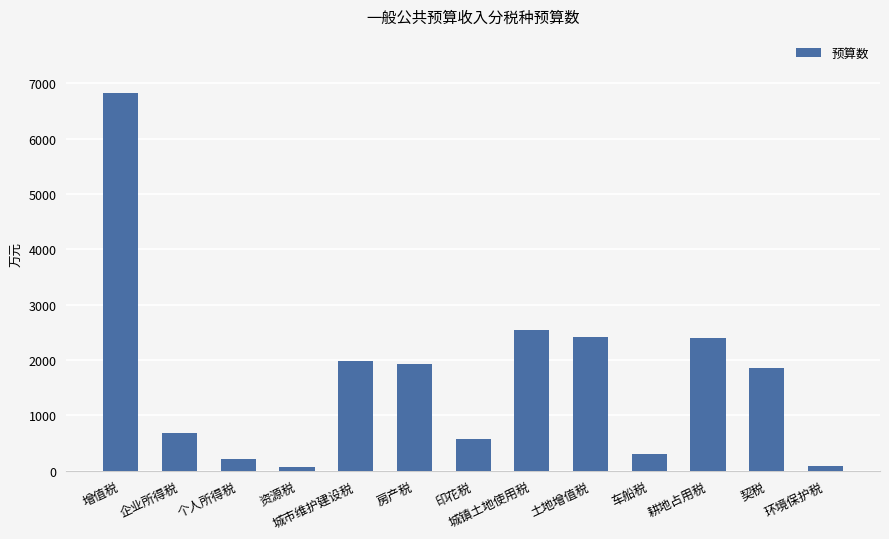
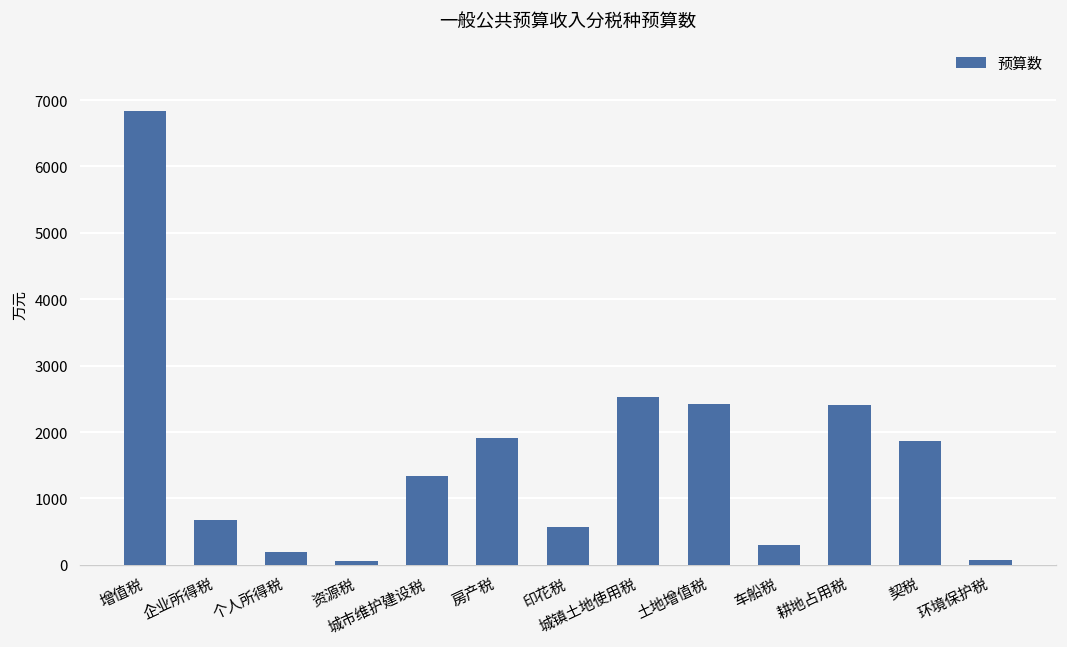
城市维护建设税: 2000 -> 1300
